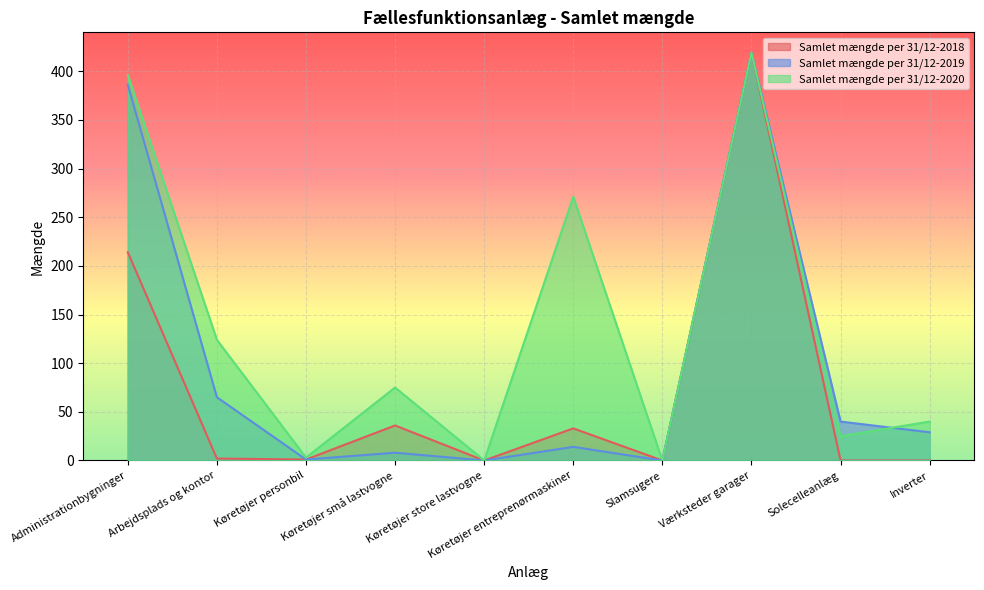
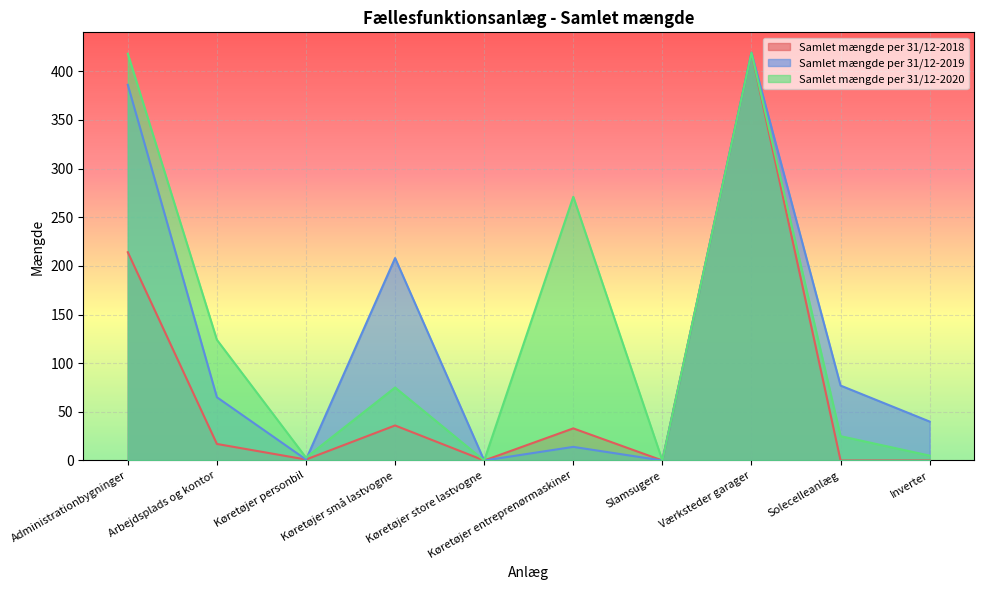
Samlet mængde per 31/12-2020, Administrationbygninger: 400 -> 420
Samlet mængde per 31/12-2018, Arbejdsplads og kontor: 0 -> 20
Samlet mængde per 31/12-2019, Køretøjer små lastvogne: 10 -> 210
Samlet mængde per 31/12-2019, Solecelleanlæg: 40 -> 80
Samlet mængde per 31/12-2019, Inverter: 30 -> 40
Samlet mængde per 31/12-2020, Inverter: 40 -> 10
